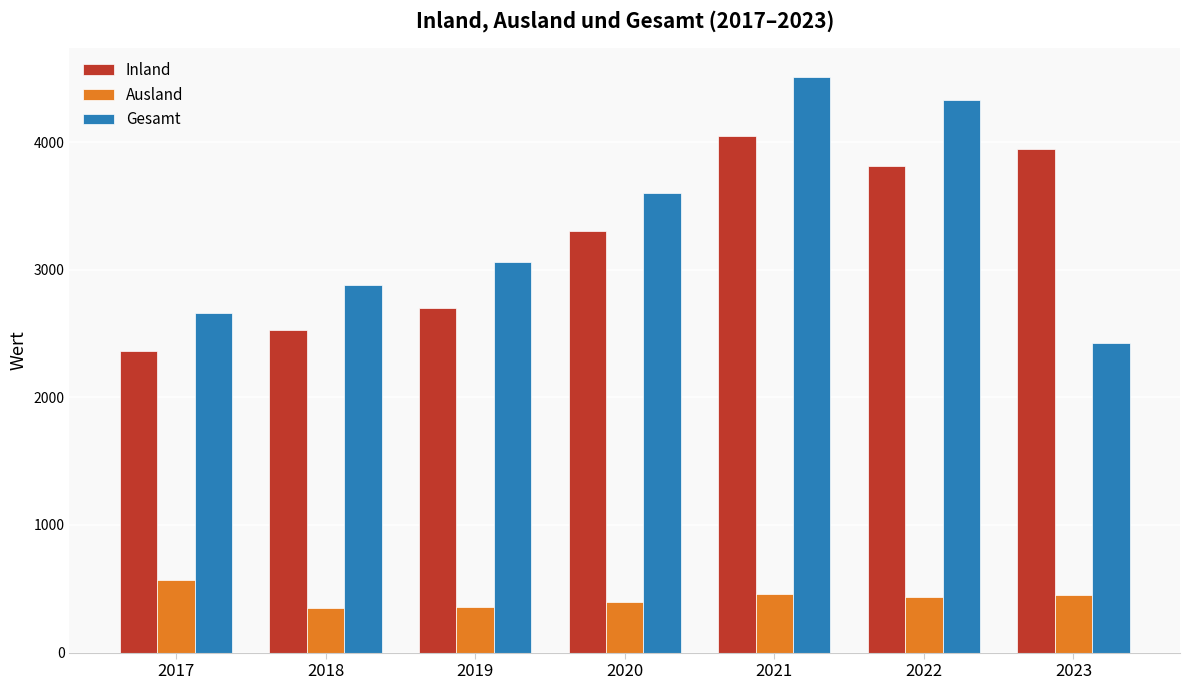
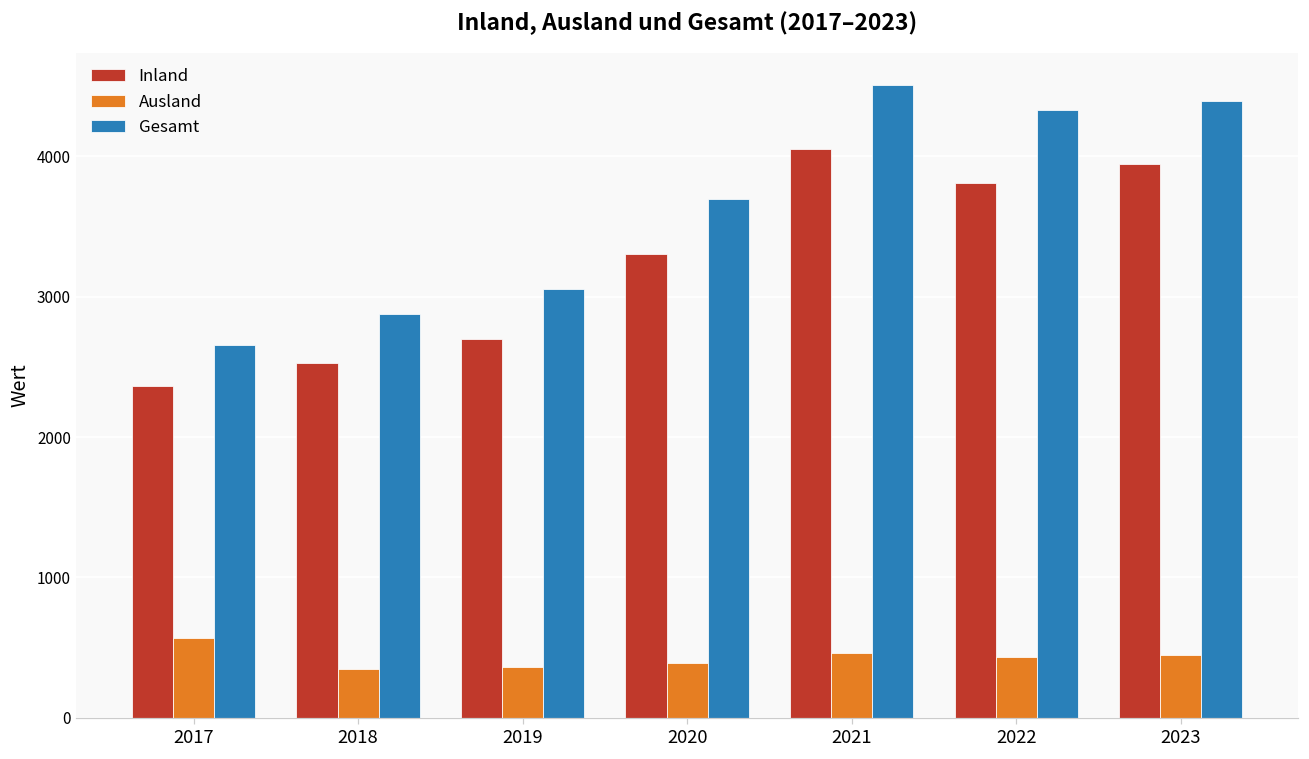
Gesamt, 2020: 3600 -> 3700
Gesamt, 2023: 2430 -> 4390
